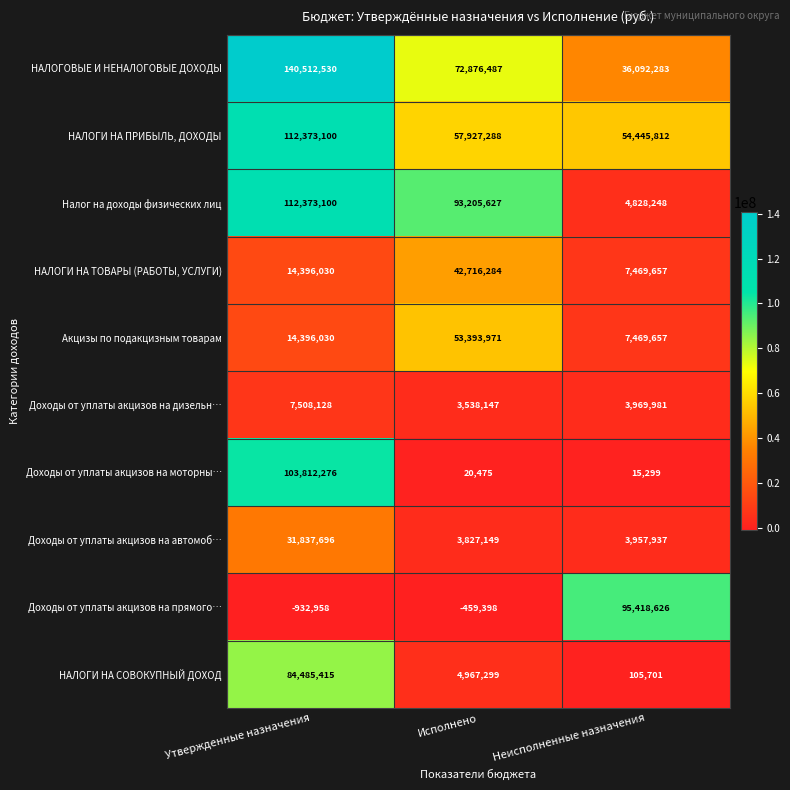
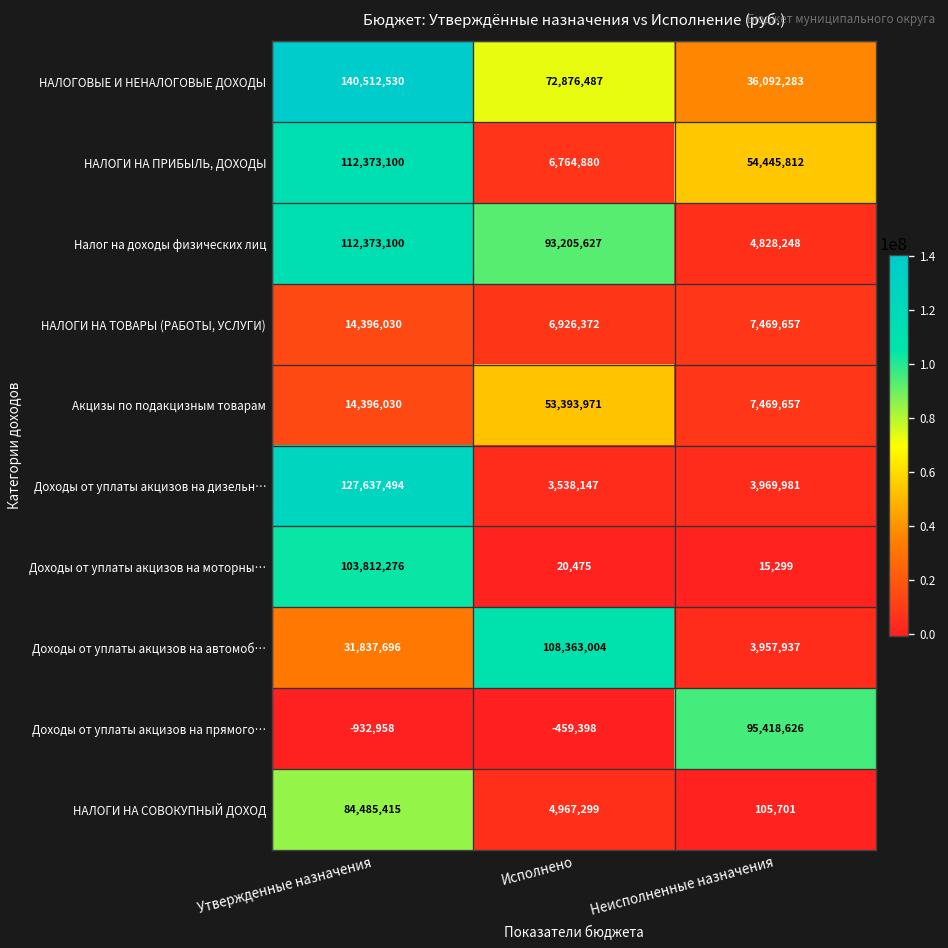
НАЛОГИ НА ПРИБЫЛЬ, ДОХОДЫ, Исполнено: 57,927,288 -> 6,764,880
НАЛОГИ НА ТОВАРЫ (РАБОТЫ, УСЛУГИ), Исполнено: 42,716,284 -> 6,926,372
Доходы от уплаты акцизов на дизельн…, Утвержденные назначения: 7,508,128 -> 127,637,494
Доходы от уплаты акцизов на автомоб…, Исполнено: 3,827,149 -> 108,363,004
